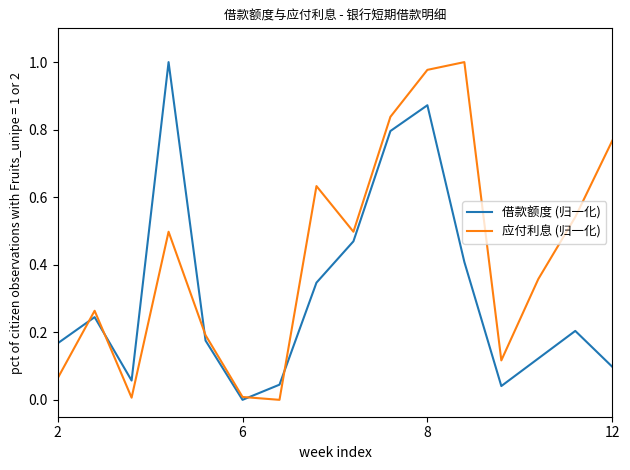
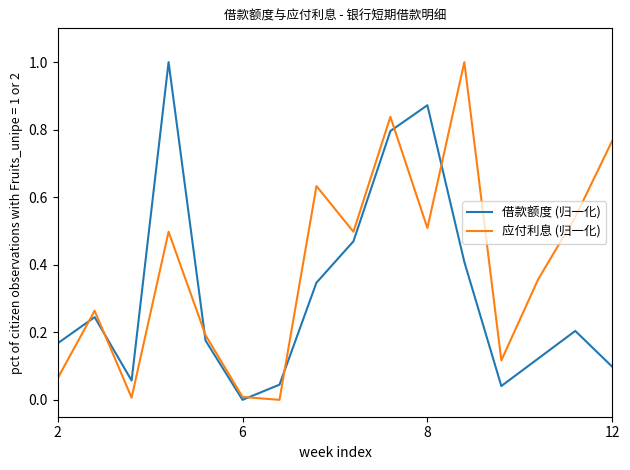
应付利息 (归一化), 8: 0.98 -> 0.51
